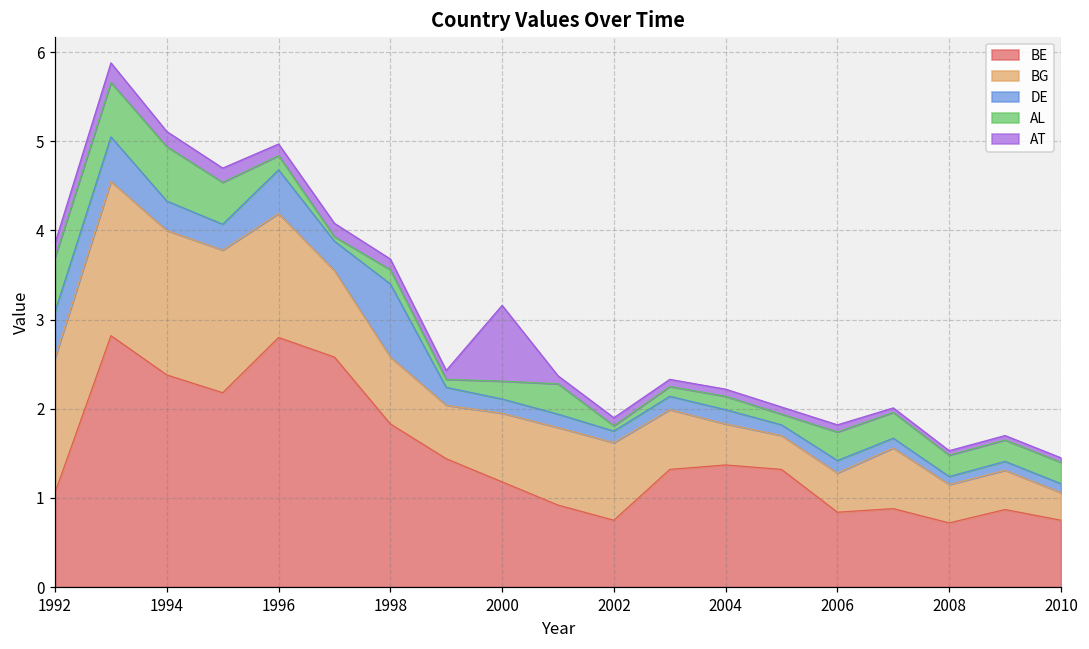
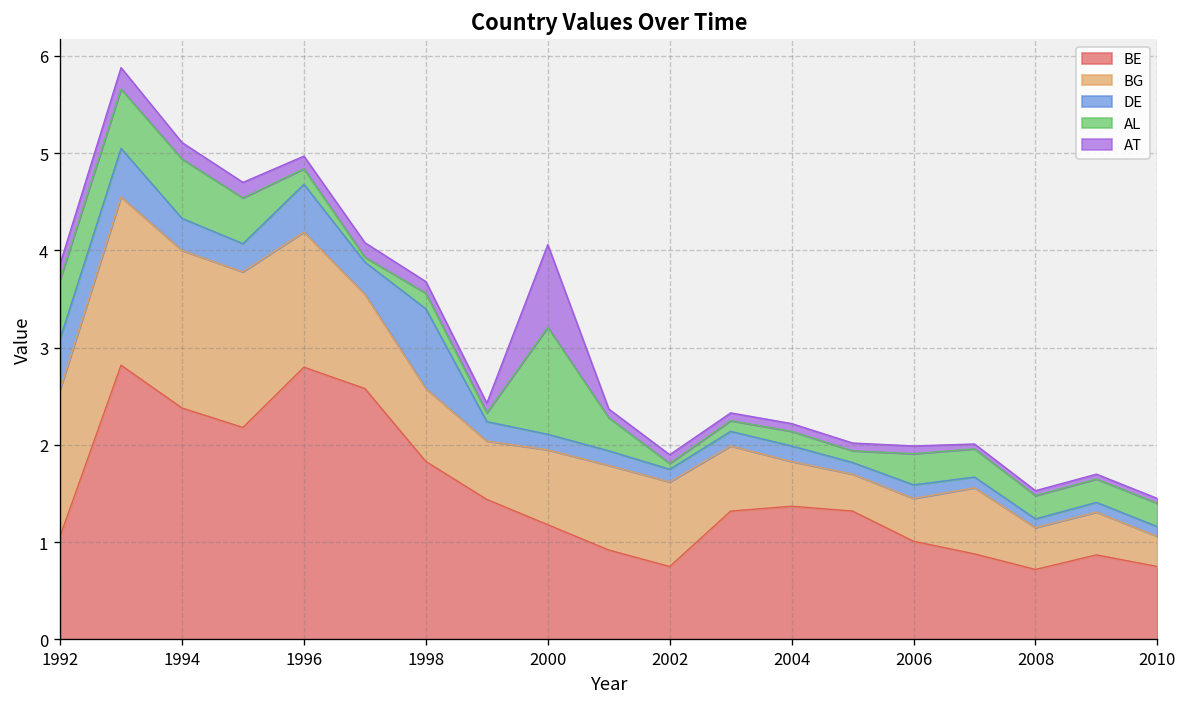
AL, 2000: 0.2 -> 1.1
BE, 2006: 0.8 -> 1.0
